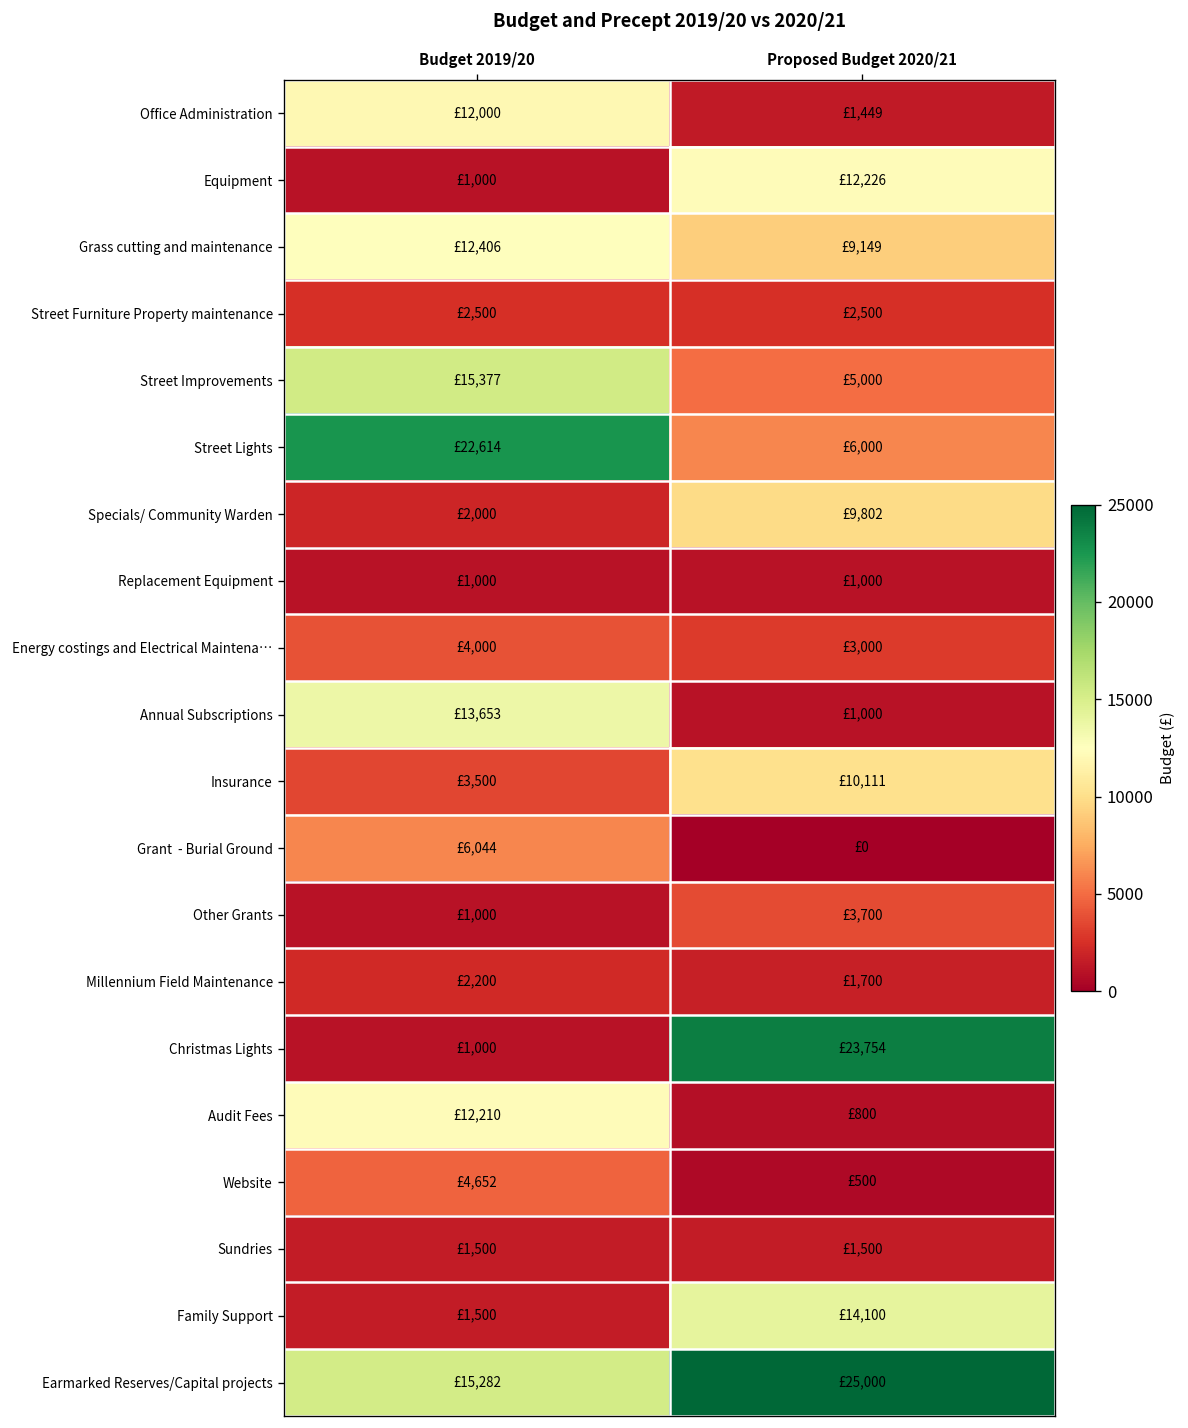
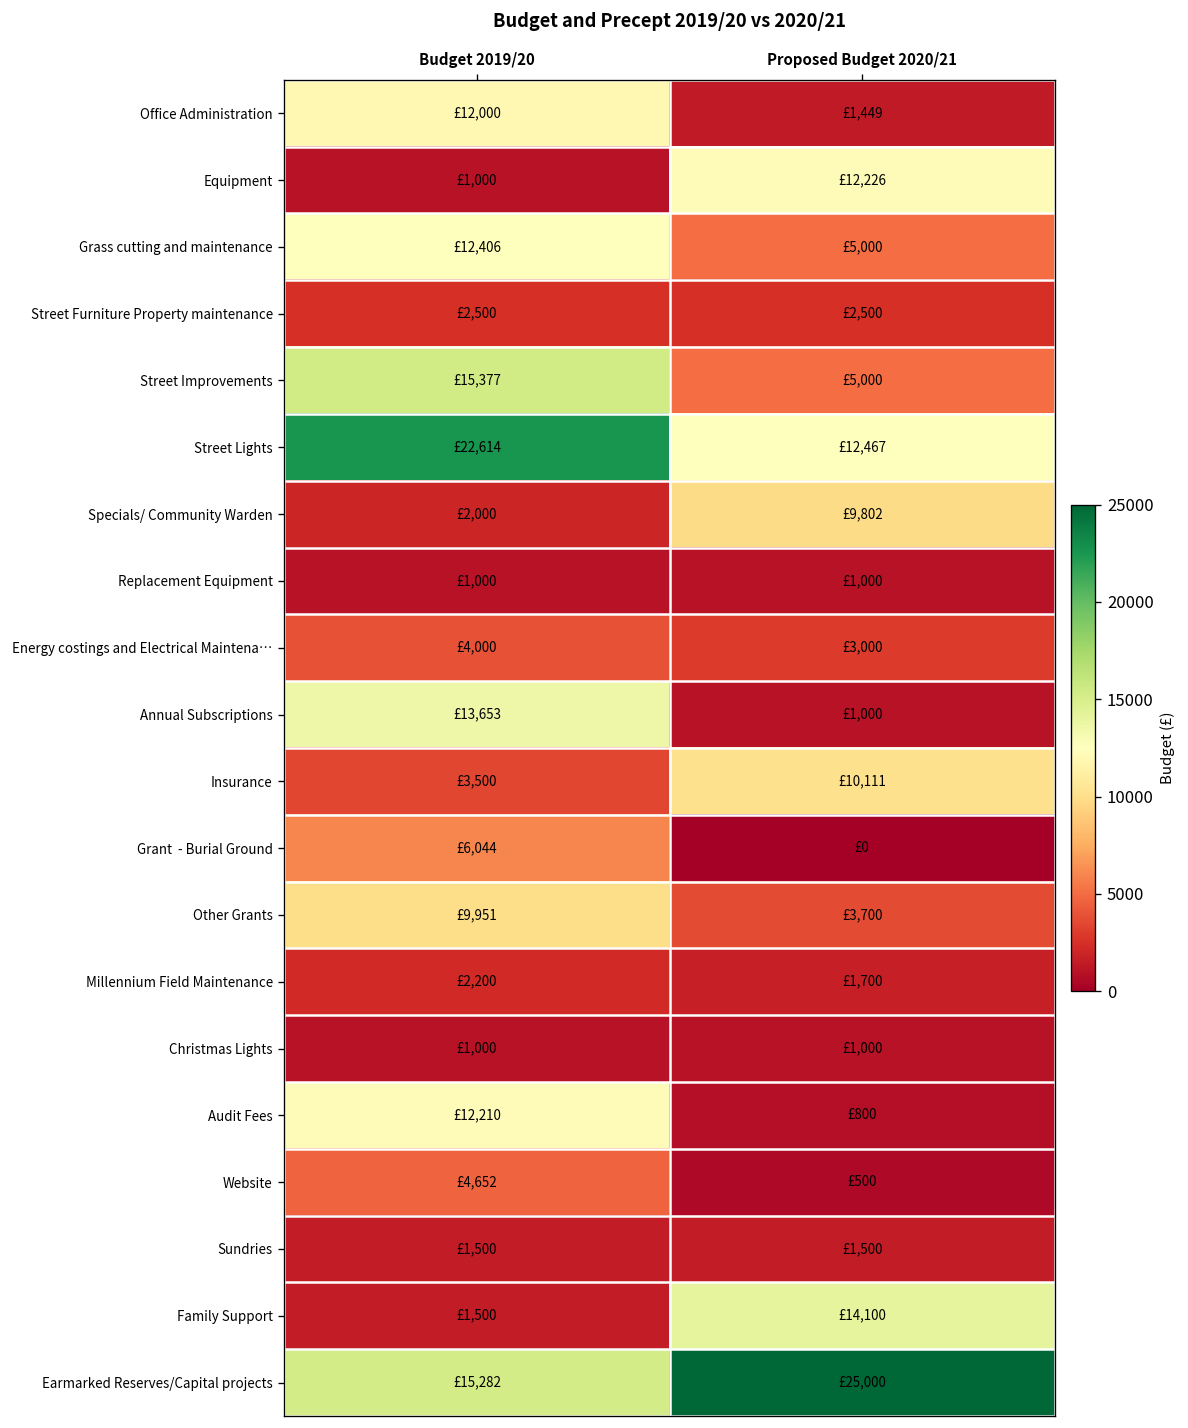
Grass cutting and maintenance, Proposed Budget 2020/21: £9,149 -> £5,000
Street Lights, Proposed Budget 2020/21: £6,000 -> £12,467
Other Grants, Budget 2019/20: £1,000 -> £9,951
Christmas Lights, Proposed Budget 2020/21: £23,754 -> £1,000
